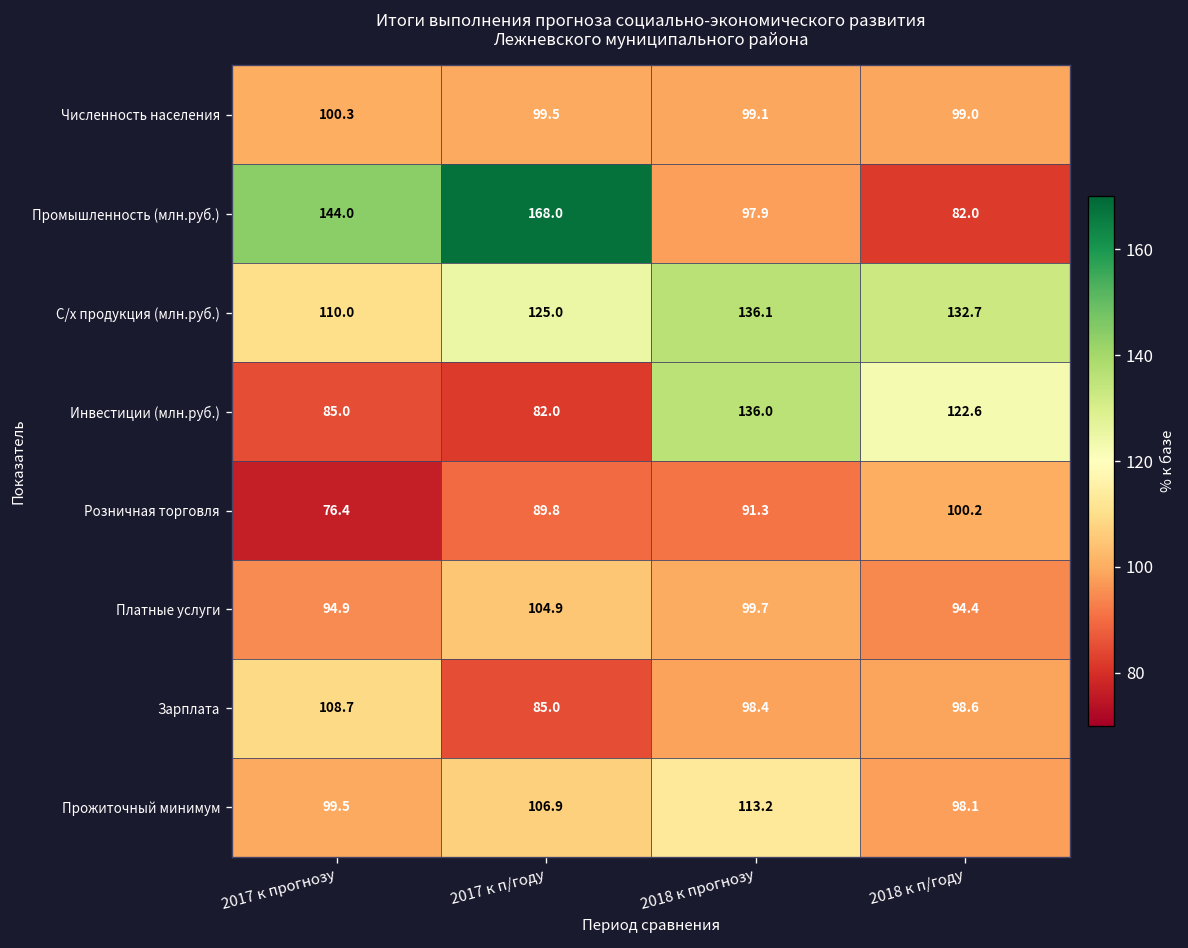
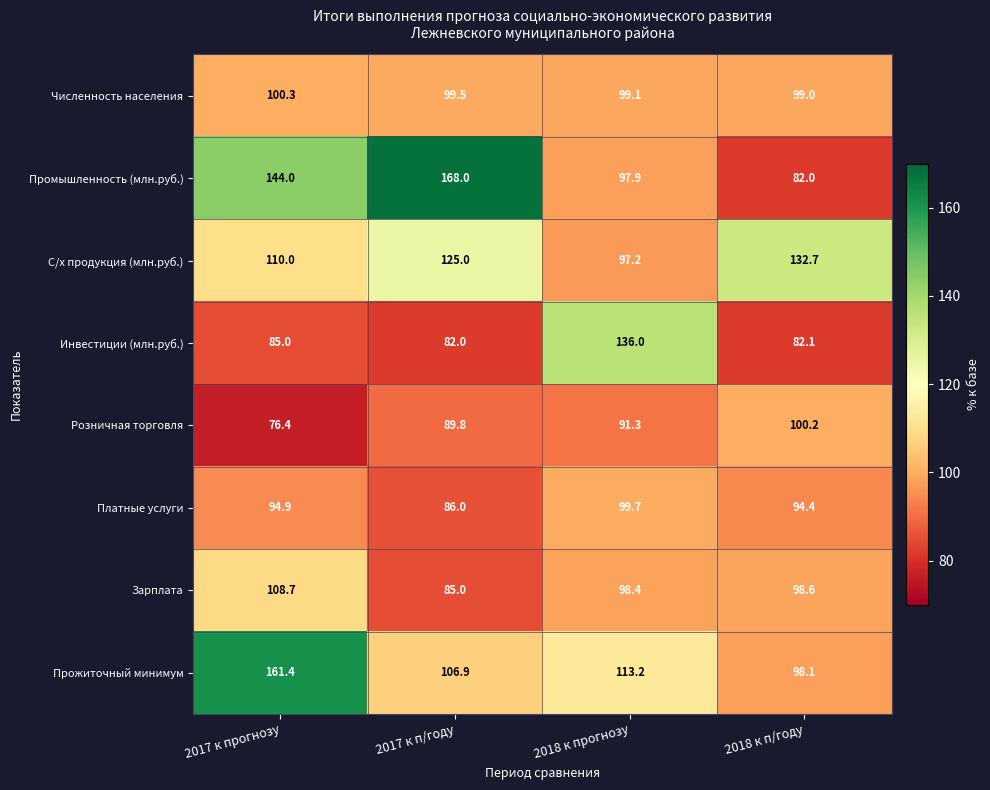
С/х продукция (млн.руб.), 2018 к прогнозу: 136.1 -> 97.2
Инвестиции (млн.руб.), 2018 к п/году: 122.6 -> 82.1
Платные услуги, 2017 к п/году: 104.9 -> 86.0
Прожиточный минимум, 2017 к прогнозу: 99.5 -> 161.4
